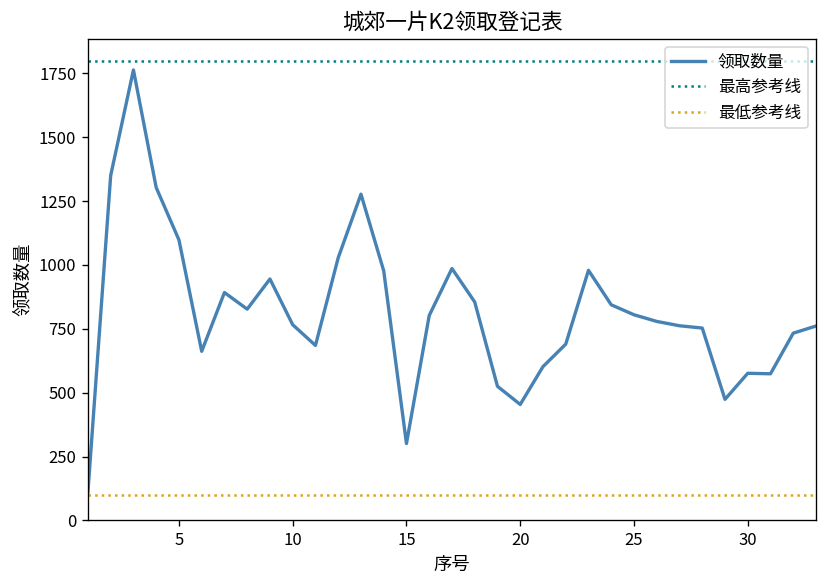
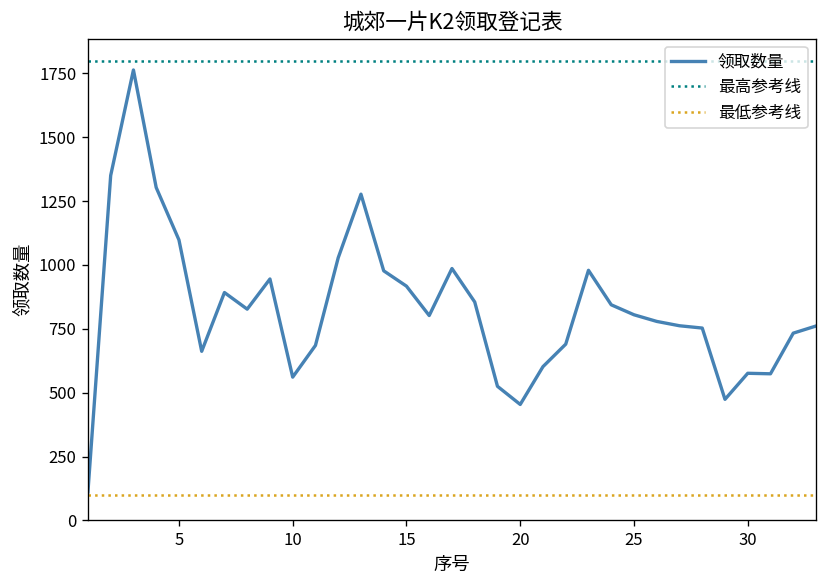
领取数量, 10: 770 -> 560
领取数量, 15: 300 -> 920
